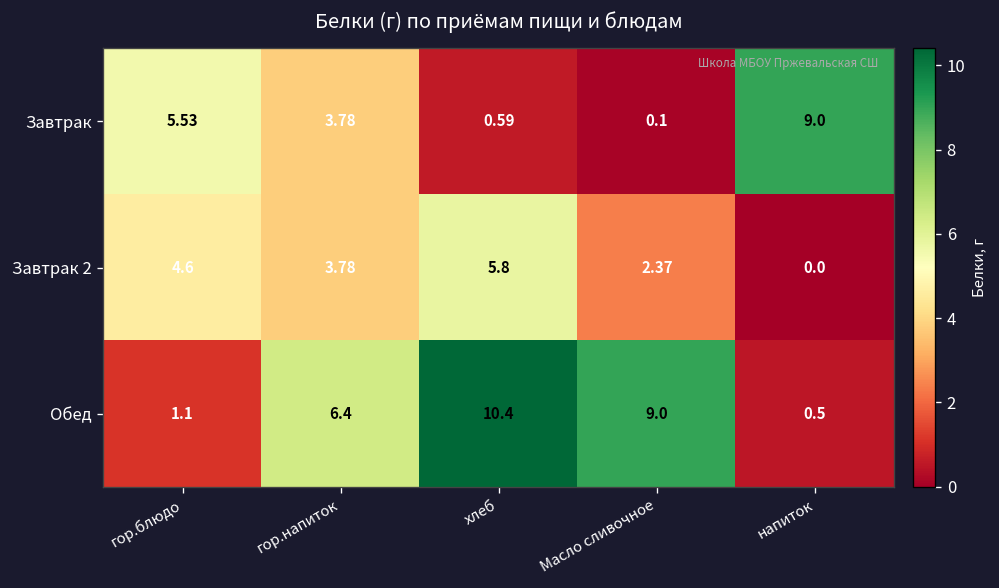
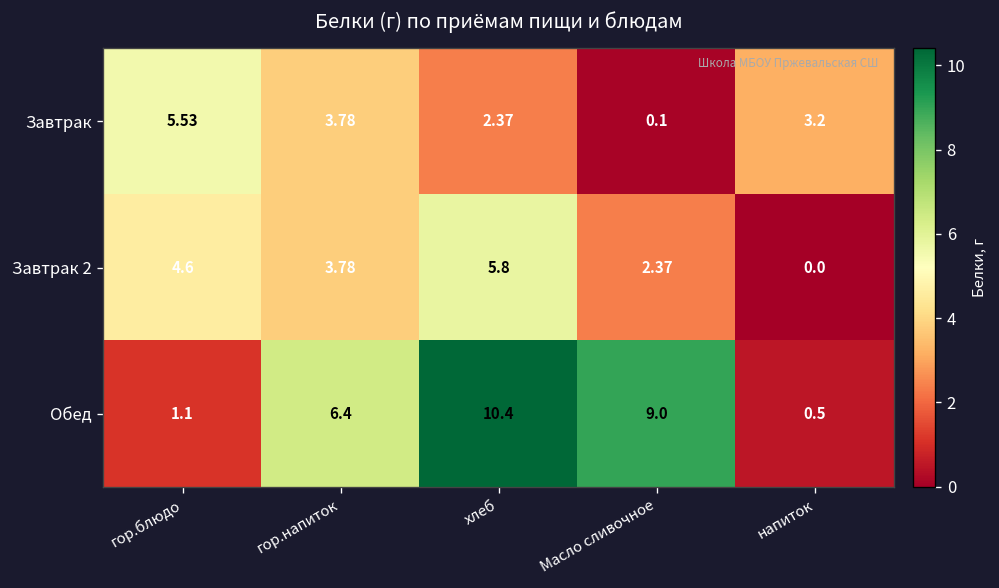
Завтрак, хлеб: 0.59 -> 2.37
Завтрак, напиток: 9.0 -> 3.2
